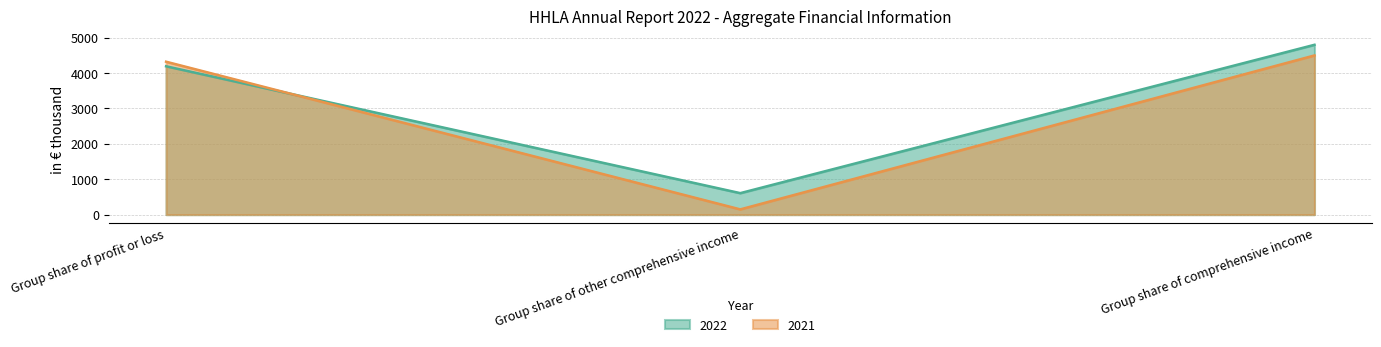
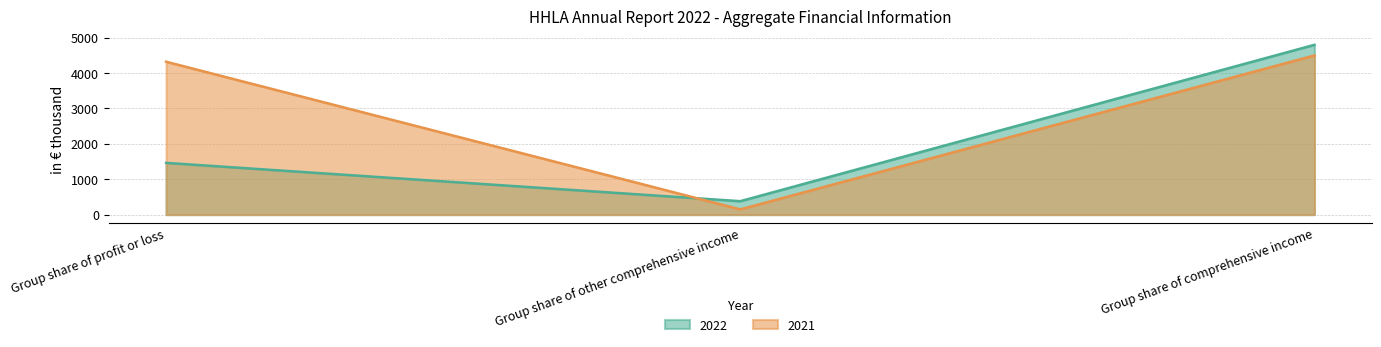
2022, Group share of profit or loss: 4200 -> 1500
2022, Group share of other comprehensive income: 600 -> 400
